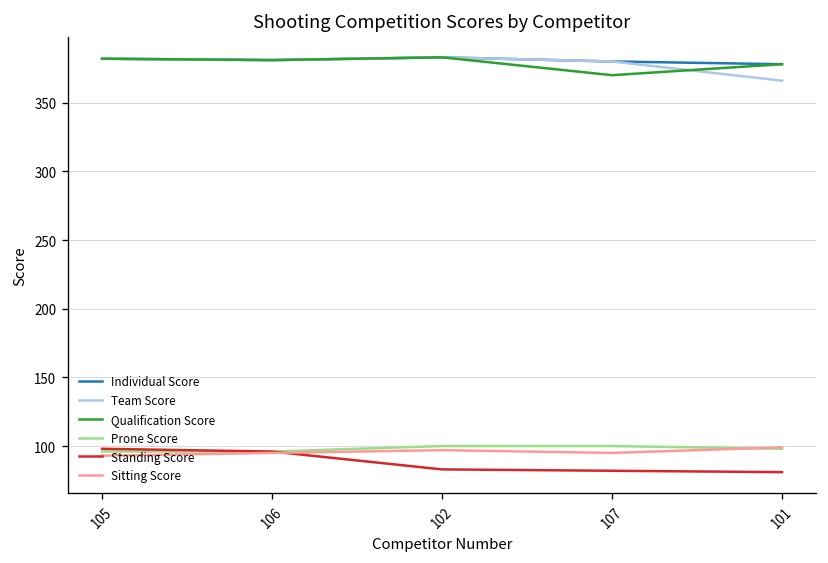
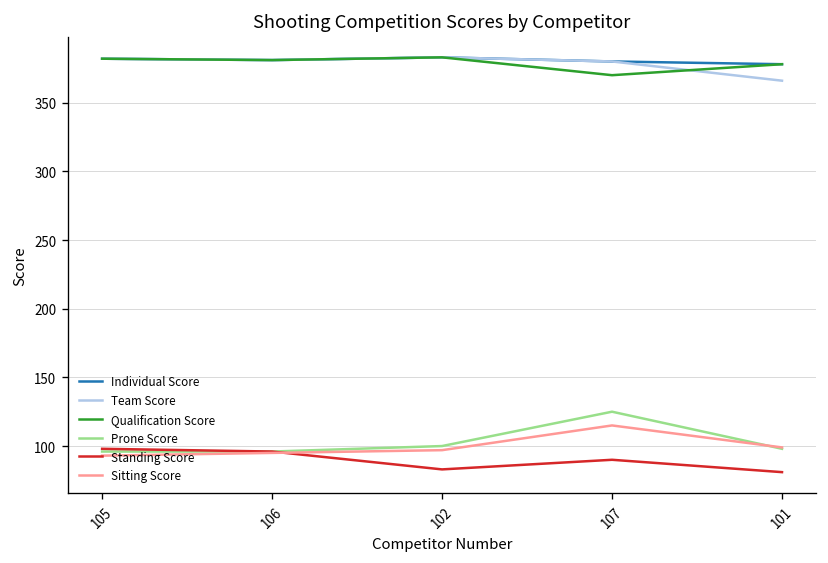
Prone Score, 107: 100 -> 125
Standing Score, 107: 82 -> 90
Sitting Score, 107: 95 -> 115
